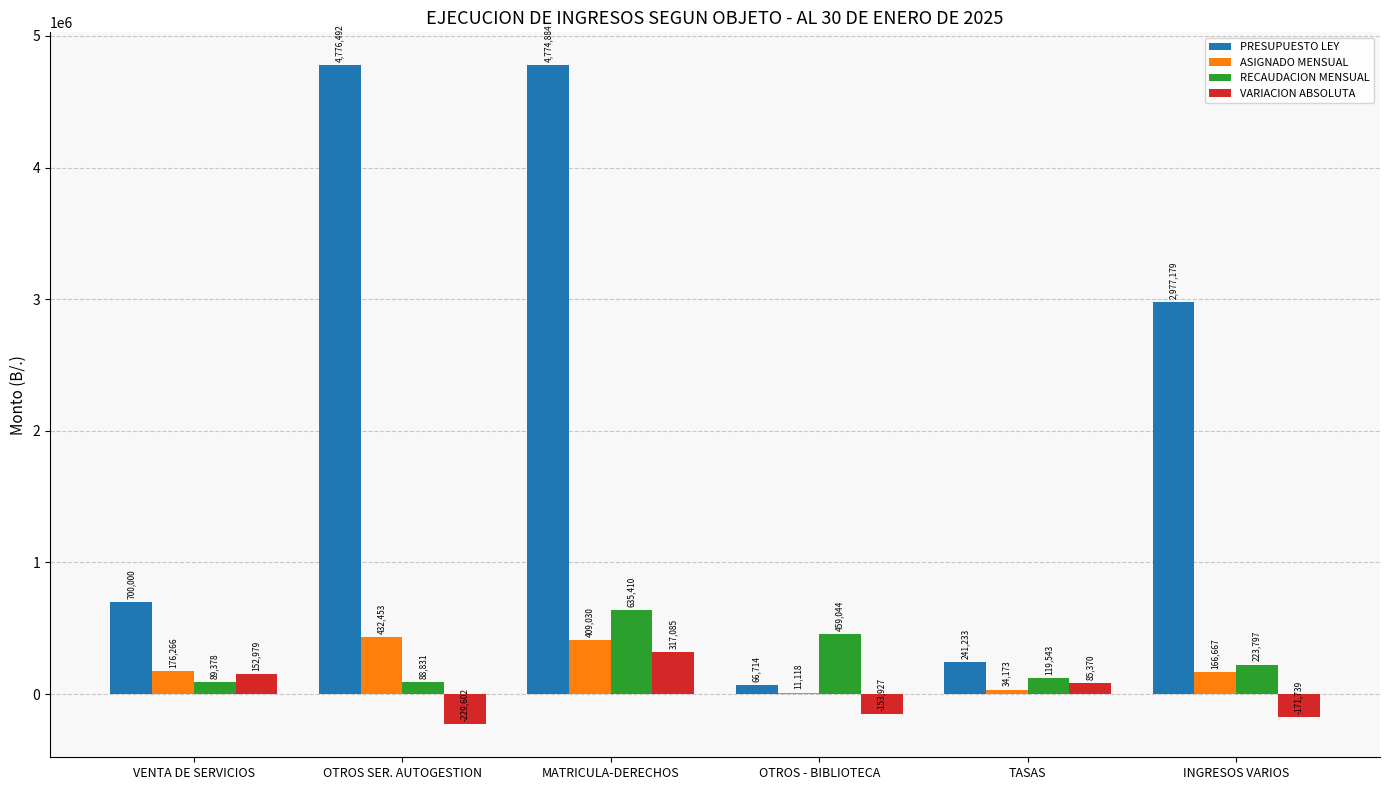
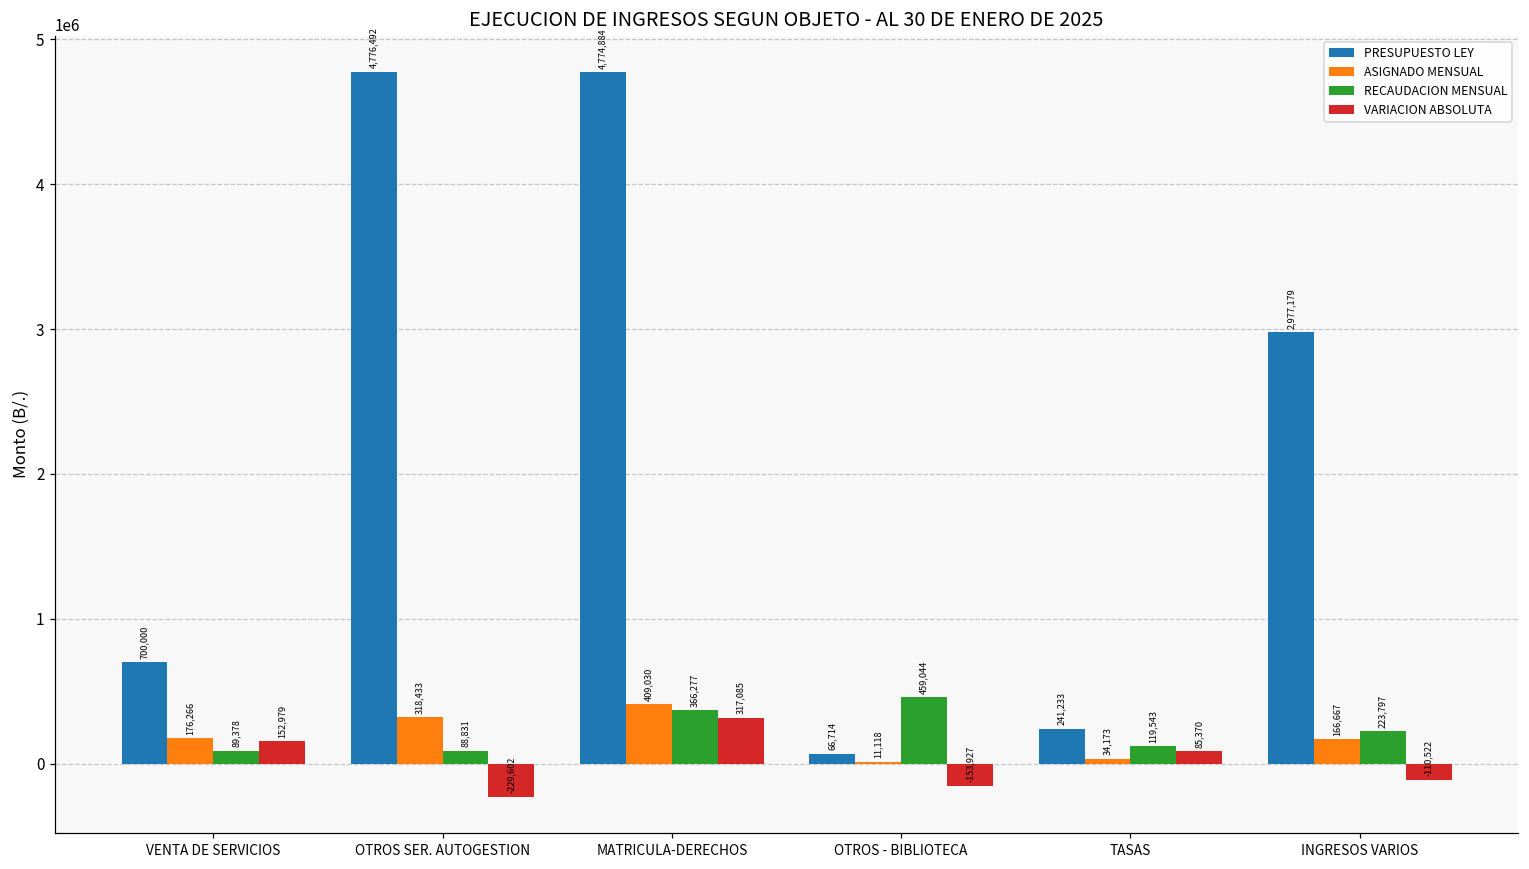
ASIGNADO MENSUAL, OTROS SER. AUTOGESTION: 432,453 -> 318,433
RECAUDACION MENSUAL, MATRICULA-DERECHOS: 635,410 -> 366,277
VARIACION ABSOLUTA, INGRESOS VARIOS: -171,739 -> -110,522
